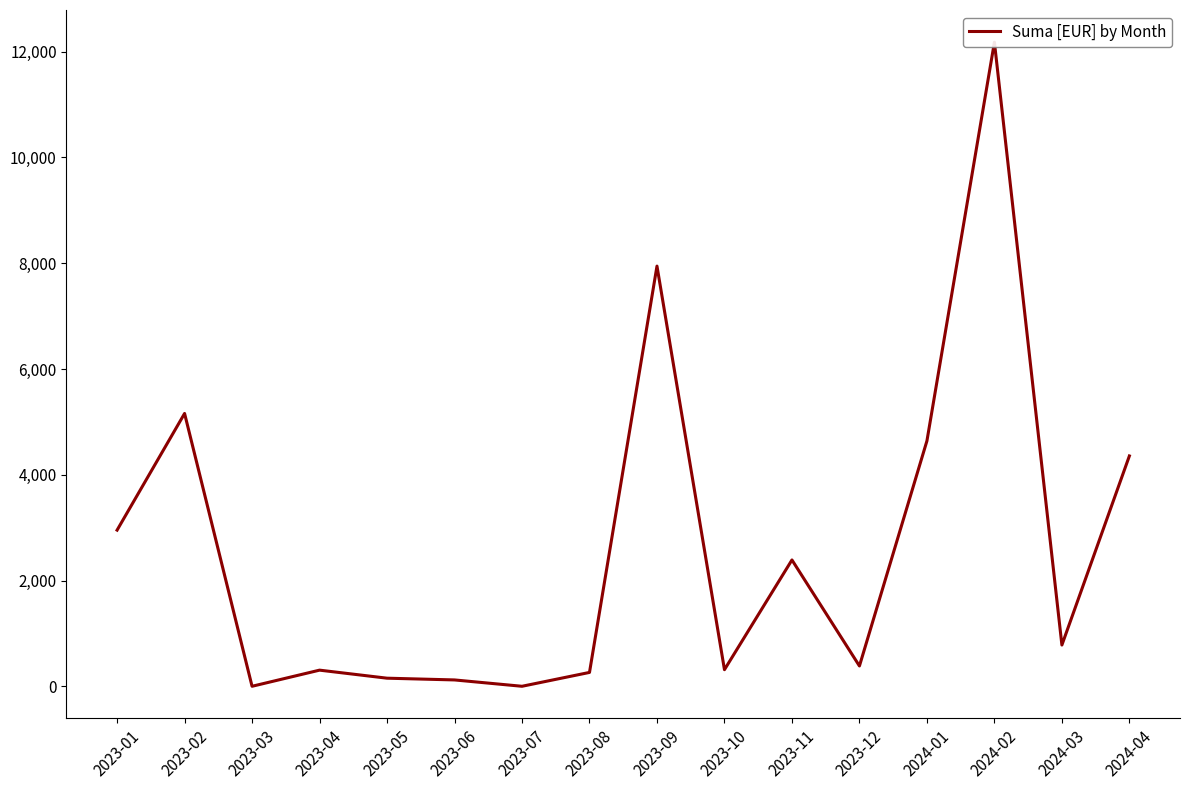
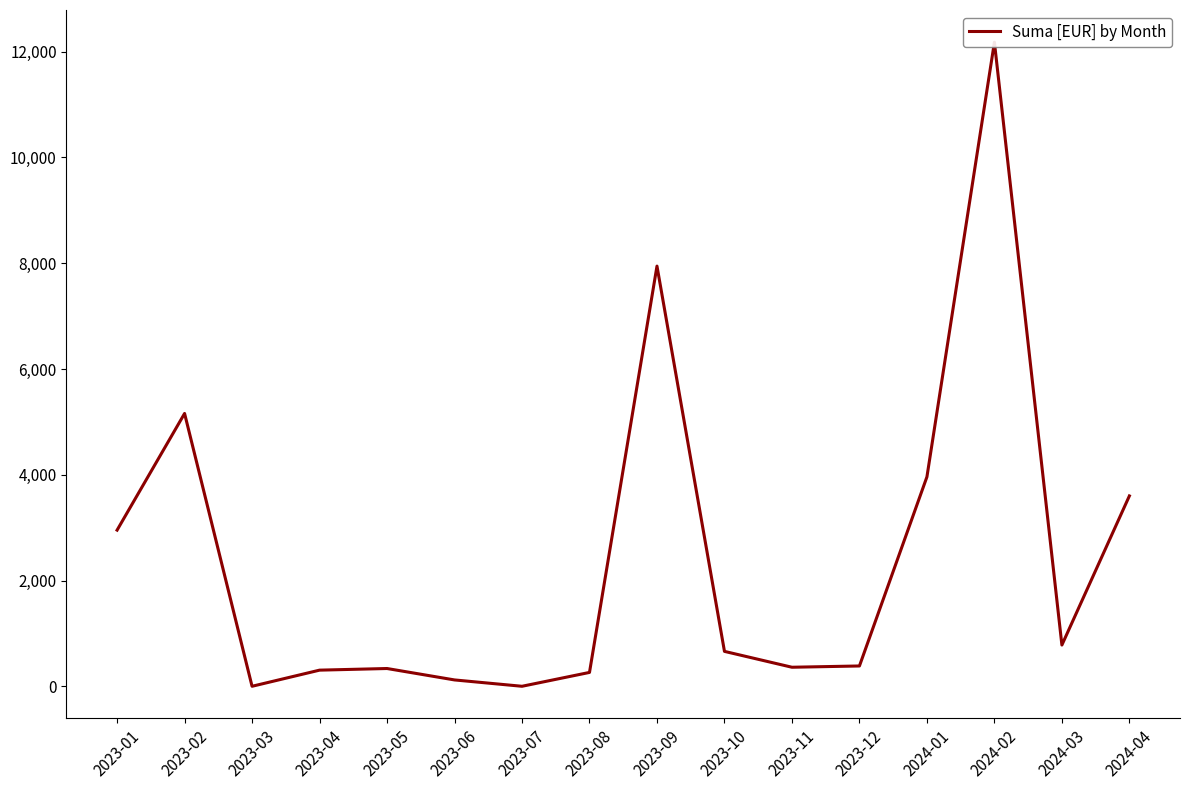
2023-05: 200 -> 300
2023-10: 300 -> 700
2023-11: 2,400 -> 400
2024-01: 4,600 -> 4,000
2024-04: 4,400 -> 3,600
